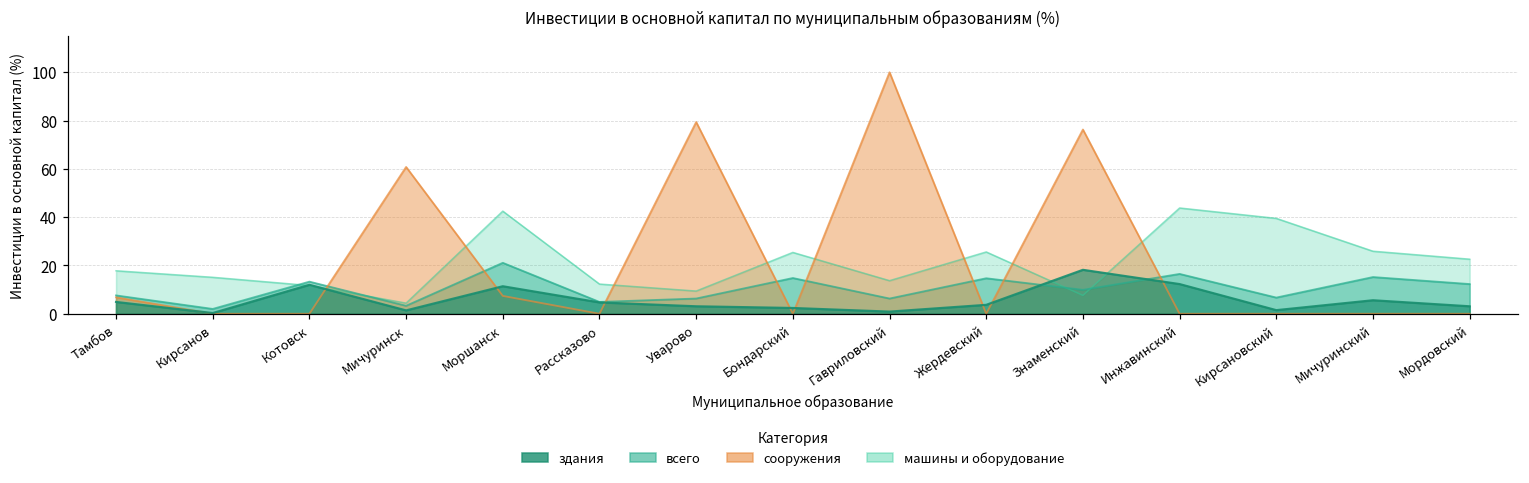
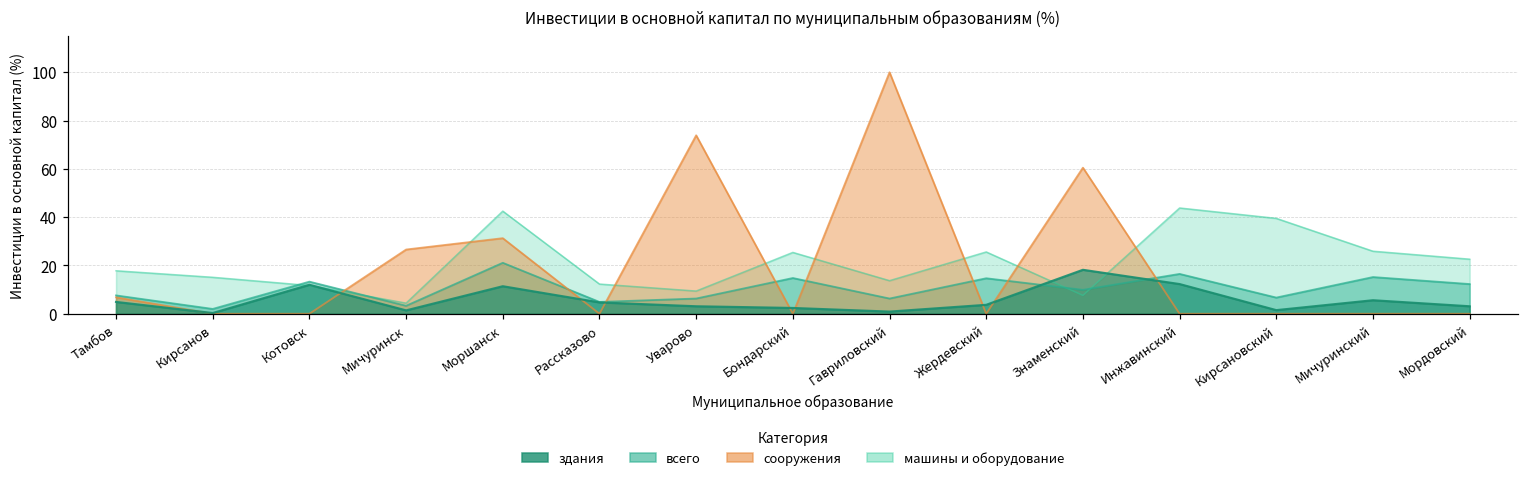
сооружения, Мичуринск: 61 -> 27
сооружения, Моршанск: 7 -> 31
сооружения, Уварово: 79 -> 74
сооружения, Знаменский: 76 -> 61
